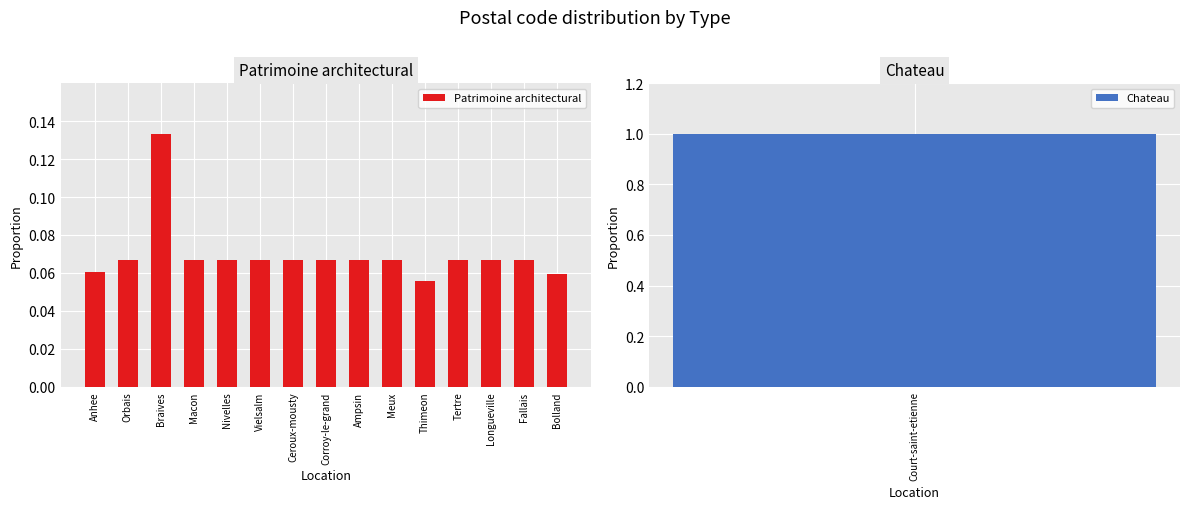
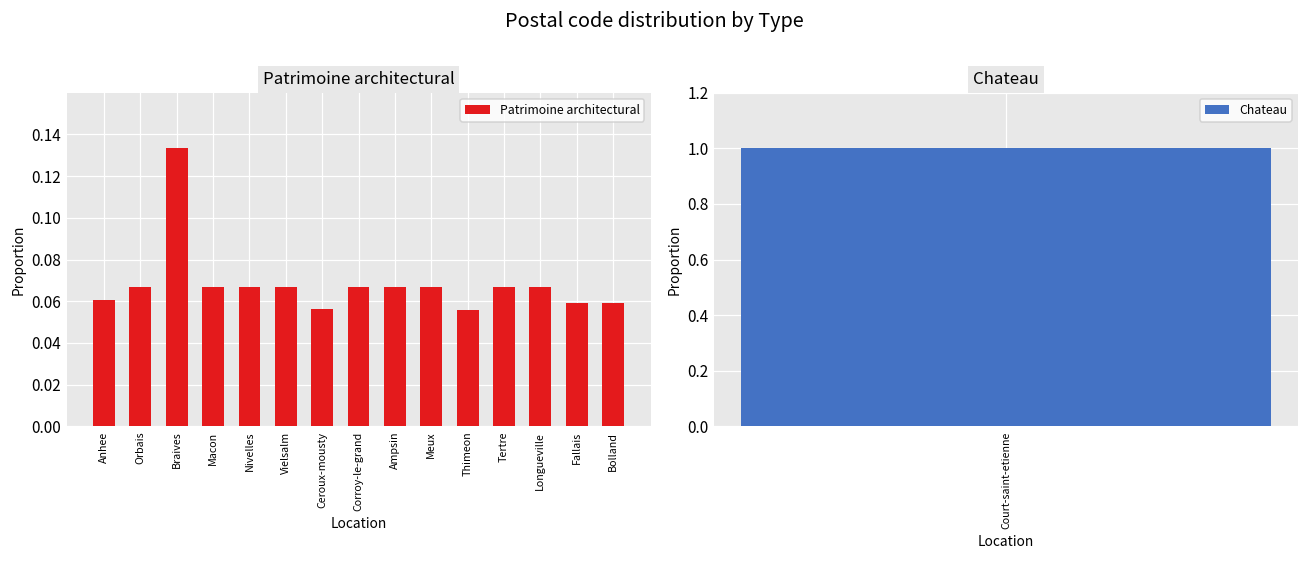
Patrimoine architectural, Ceroux-mousty: 0.067 -> 0.056
Patrimoine architectural, Fallais: 0.067 -> 0.059
